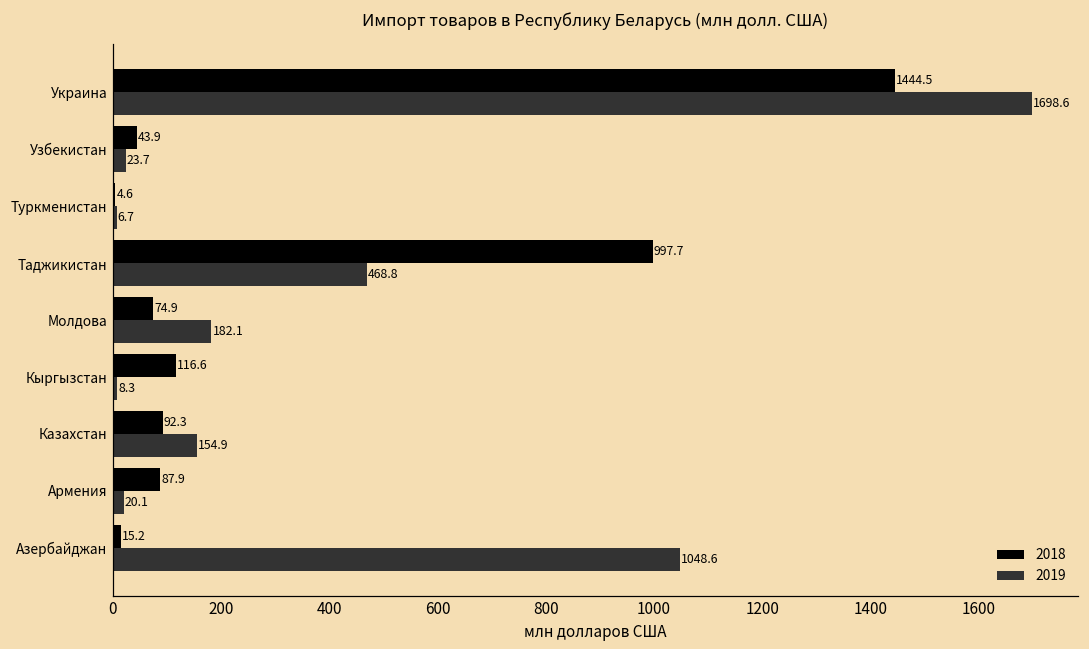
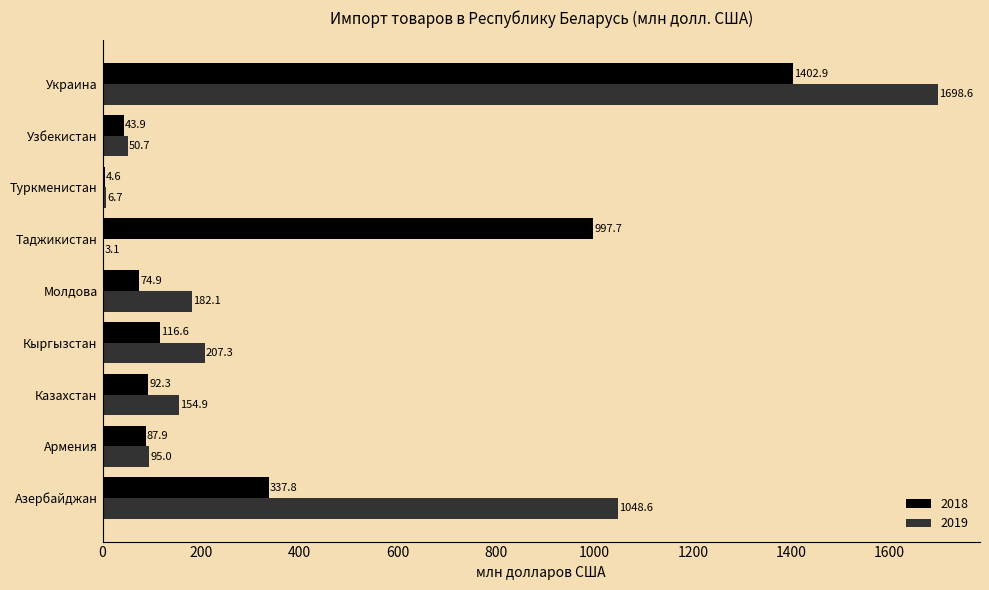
2018, Украина: 1444.5 -> 1402.9
2019, Узбекистан: 23.7 -> 50.7
2019, Таджикистан: 468.8 -> 3.1
2019, Кыргызстан: 8.3 -> 207.3
2019, Армения: 20.1 -> 95.0
2018, Азербайджан: 15.2 -> 337.8
